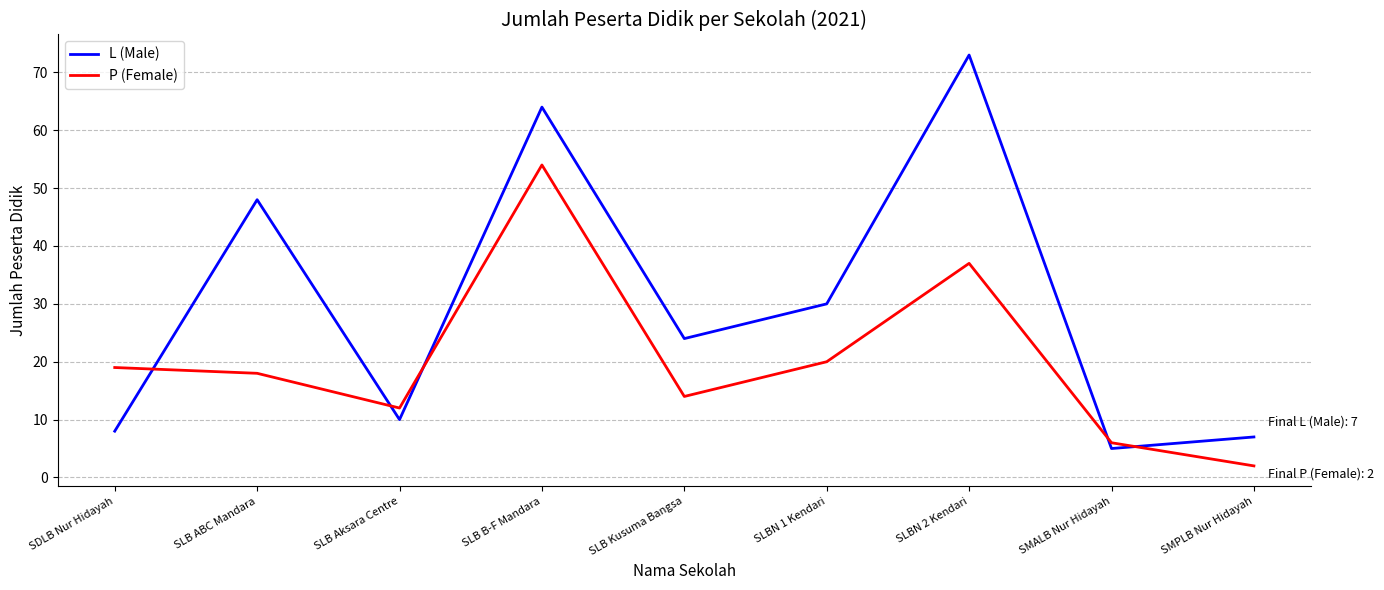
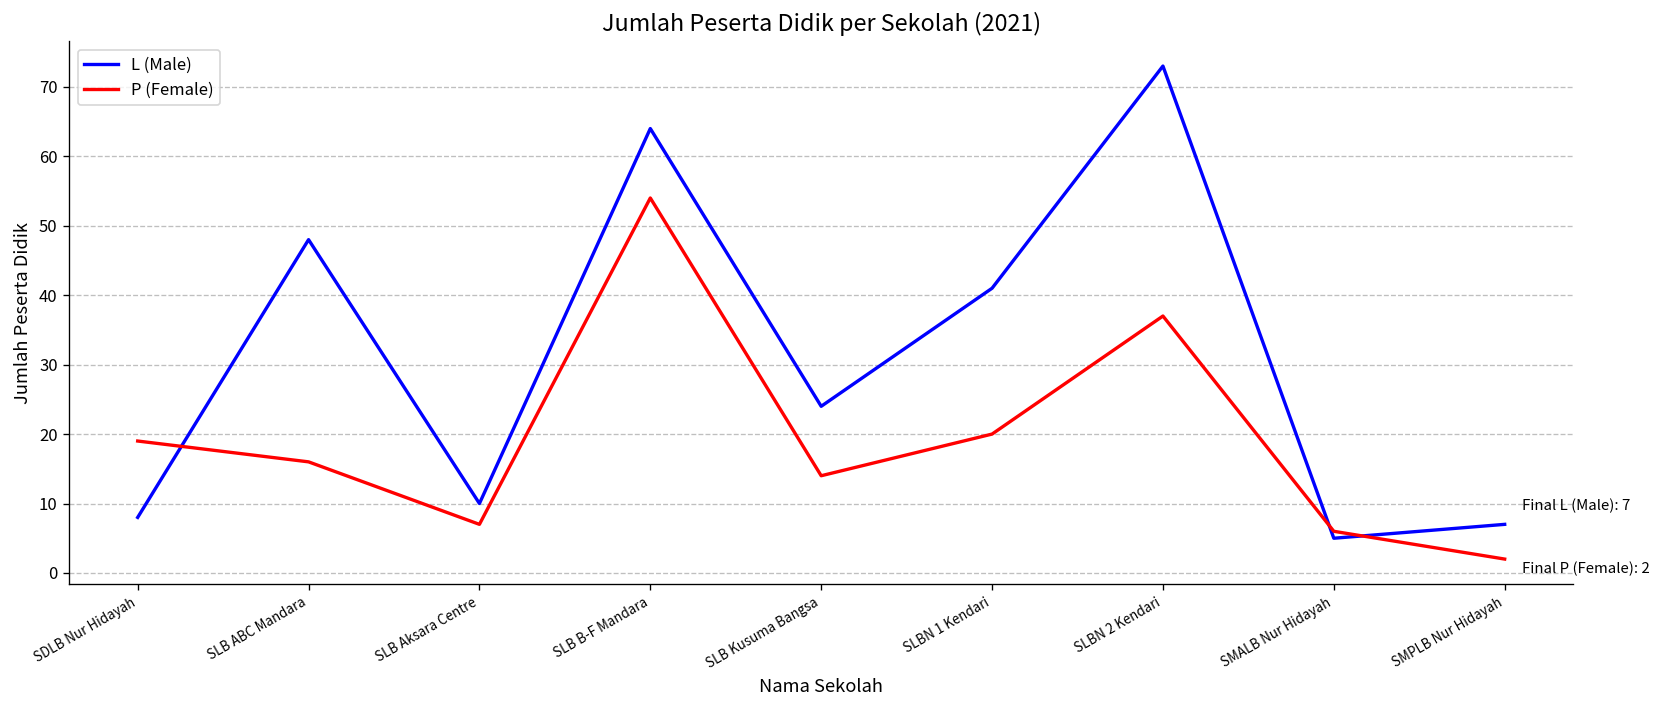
P (Female), SLB ABC Mandara: 18 -> 16
P (Female), SLB Aksara Centre: 12 -> 7
L (Male), SLBN 1 Kendari: 30 -> 41
